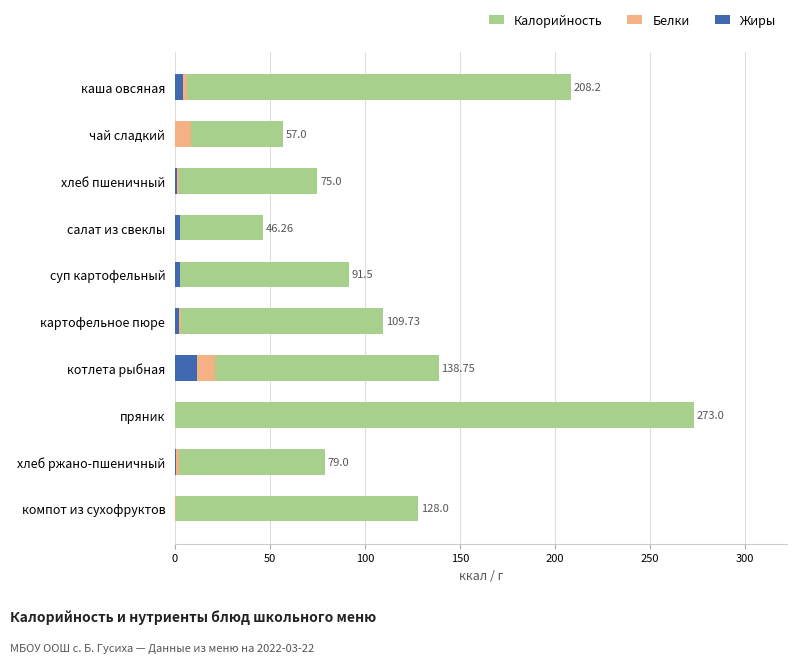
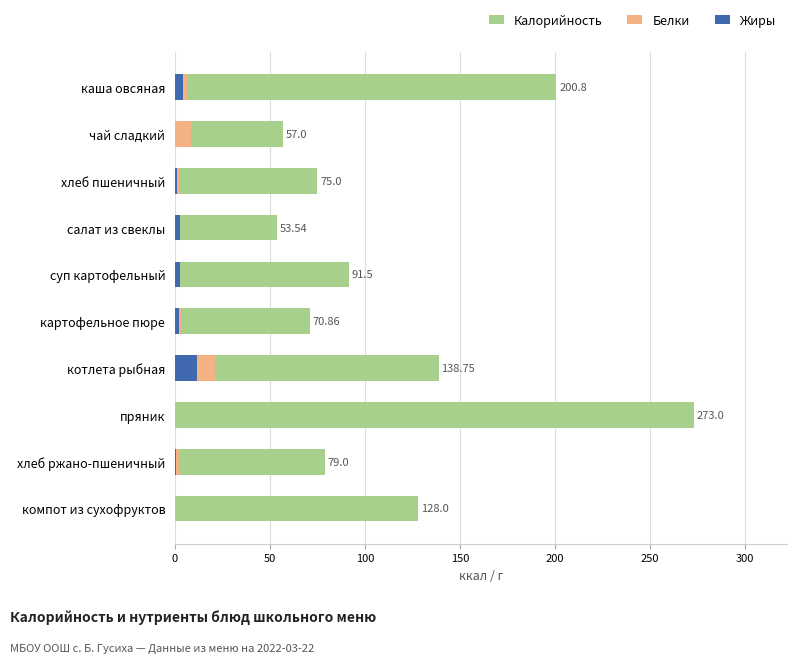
Калорийность, каша овсяная: 208.2 -> 200.8
Калорийность, салат из свеклы: 46.26 -> 53.54
Калорийность, картофельное пюре: 109.73 -> 70.86
